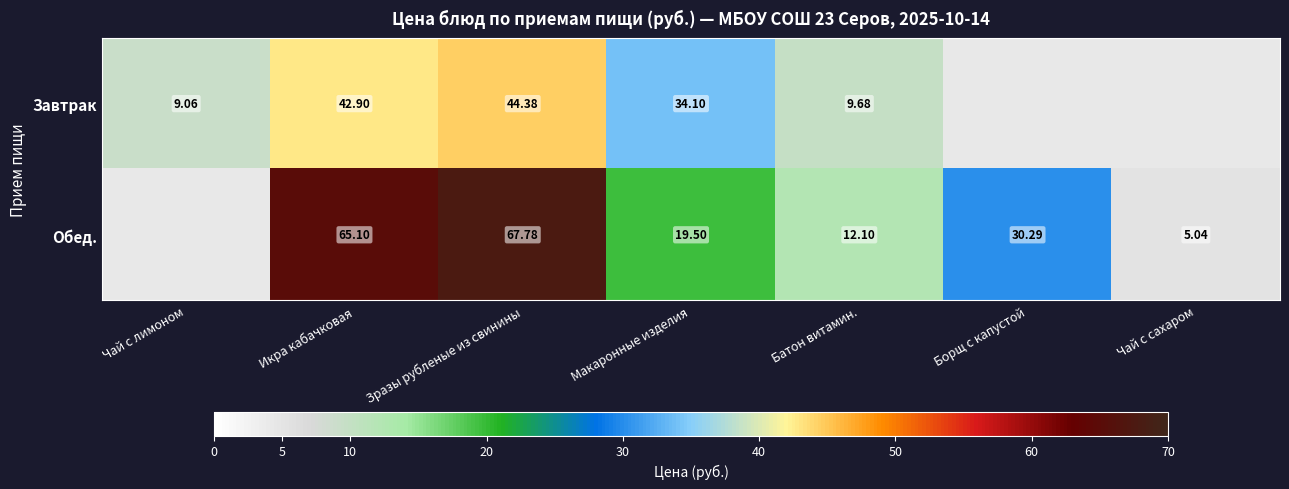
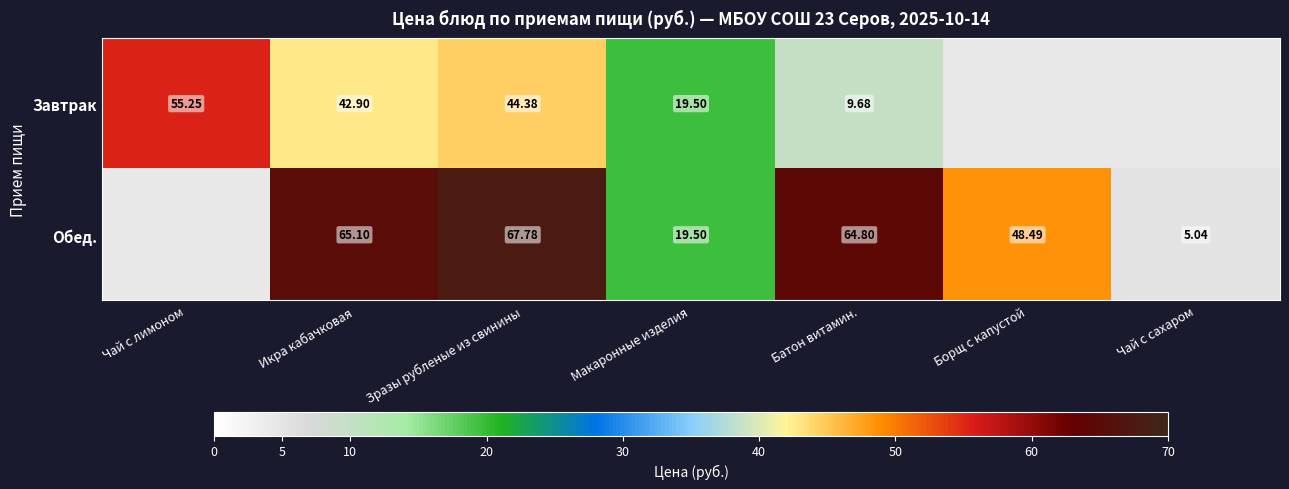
Завтрак, Чай с лимоном: 9.06 -> 55.25
Завтрак, Макаронные изделия: 34.10 -> 19.50
Обед., Батон витамин.: 12.10 -> 64.80
Обед., Борщ с капустой: 30.29 -> 48.49
